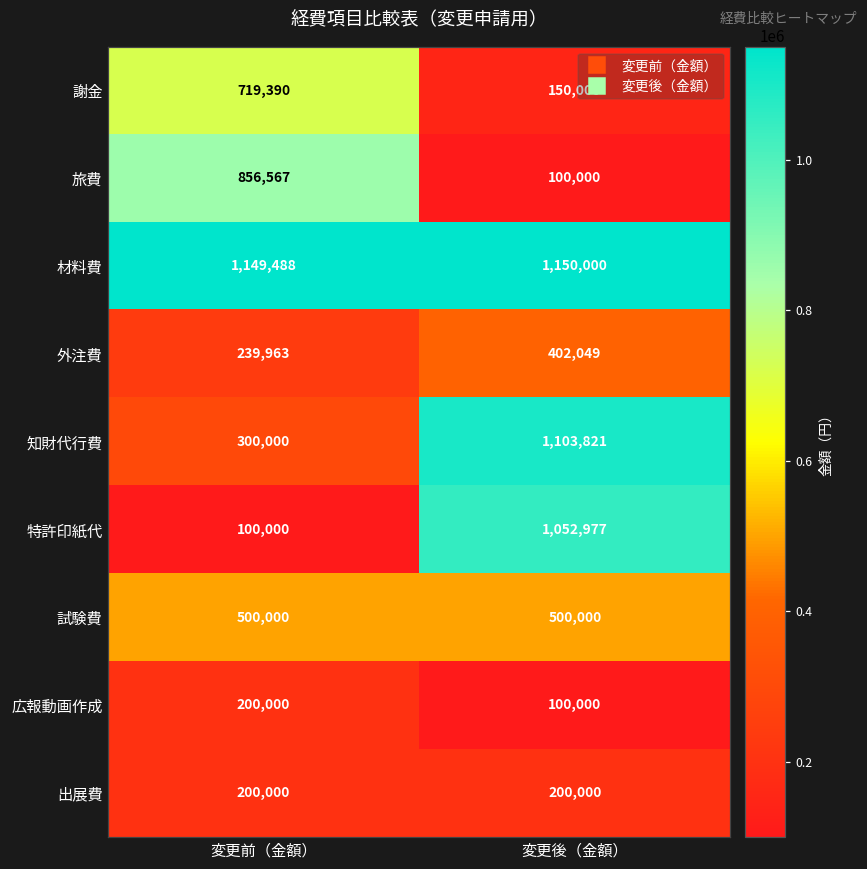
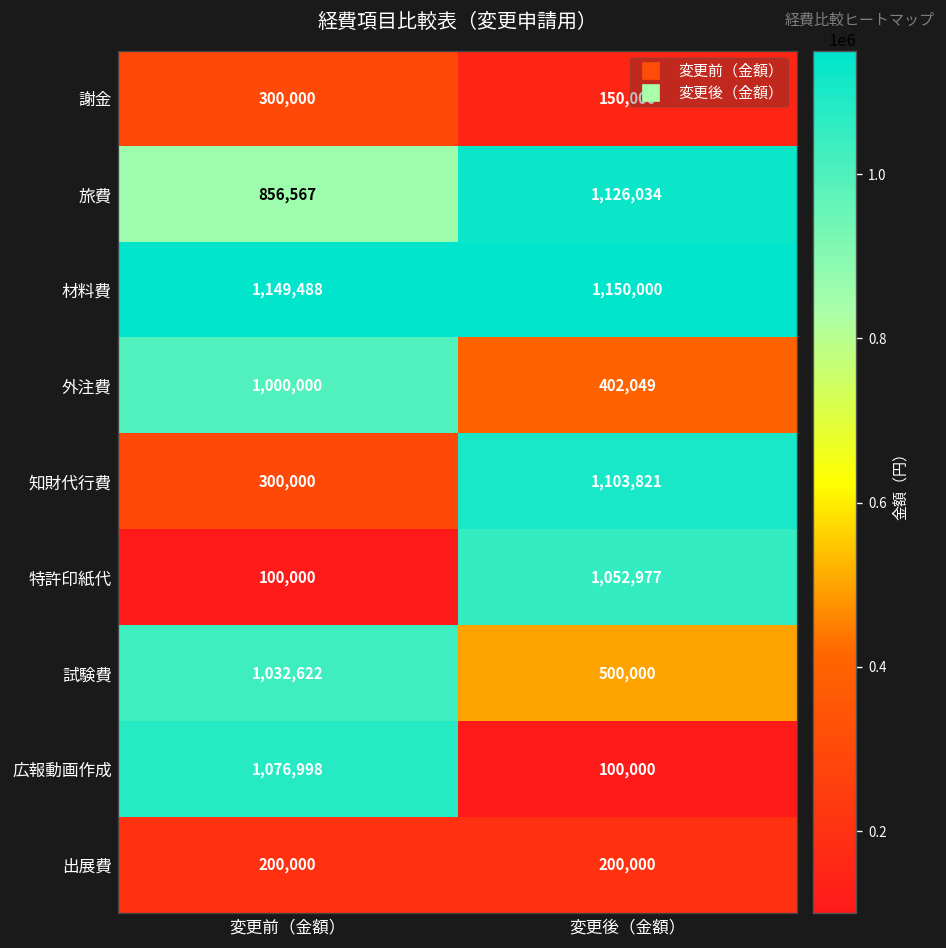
謝金, 変更前（金額）: 719,390 -> 300,000
旅費, 変更後（金額）: 100,000 -> 1,126,034
外注費, 変更前（金額）: 239,963 -> 1,000,000
試験費, 変更前（金額）: 500,000 -> 1,032,622
広報動画作成, 変更前（金額）: 200,000 -> 1,076,998
